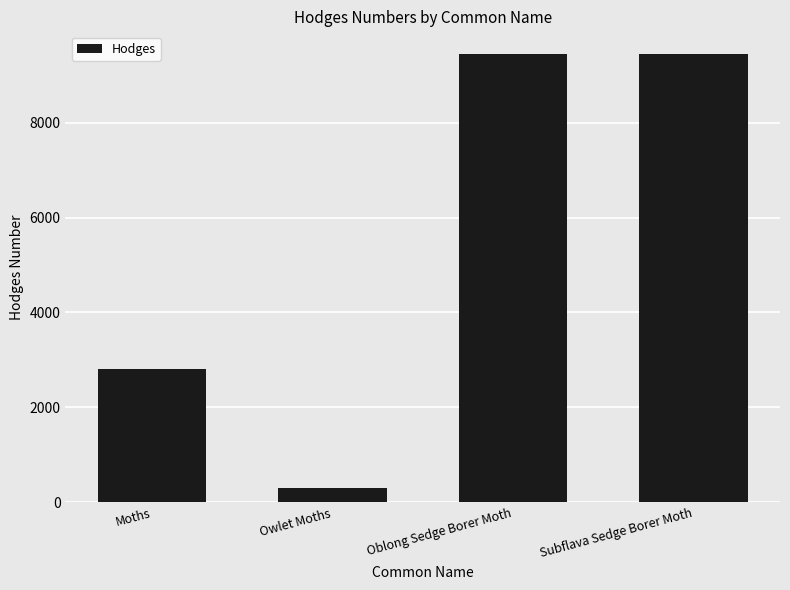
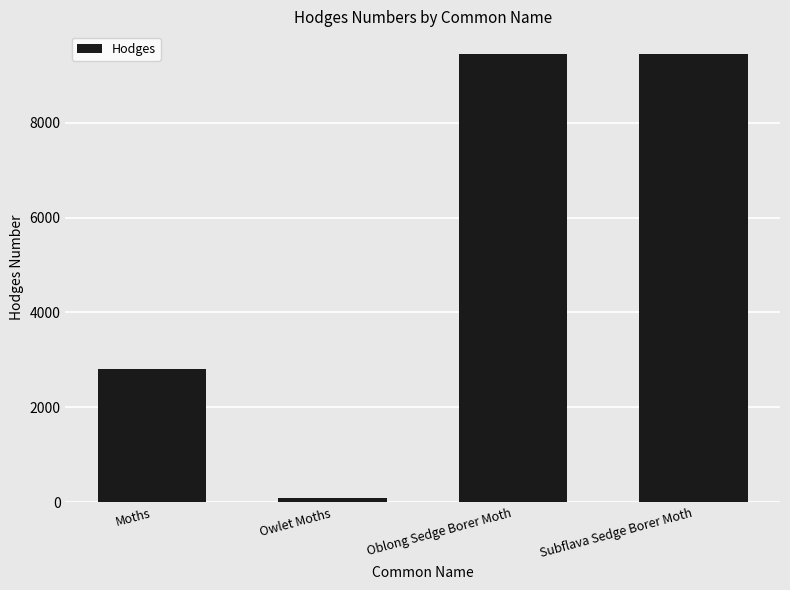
Owlet Moths: 300 -> 100
